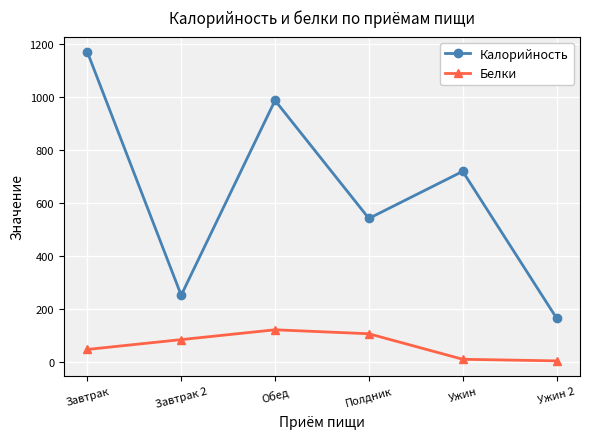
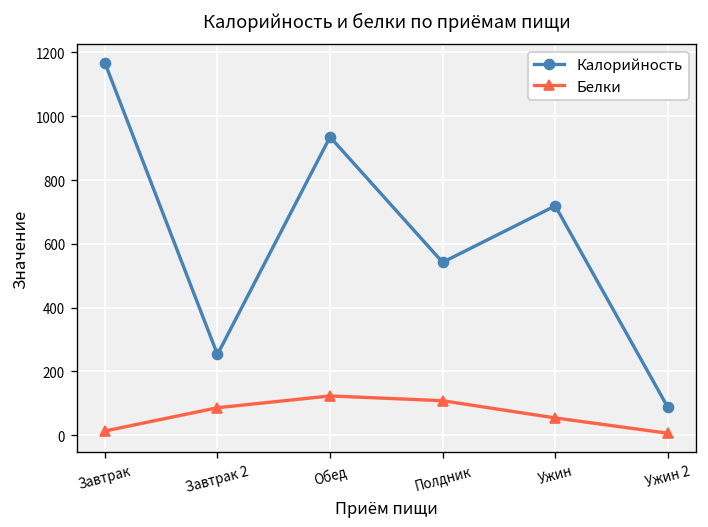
Белки, Завтрак: 50 -> 10
Калорийность, Обед: 990 -> 940
Белки, Ужин: 10 -> 50
Калорийность, Ужин 2: 170 -> 90
